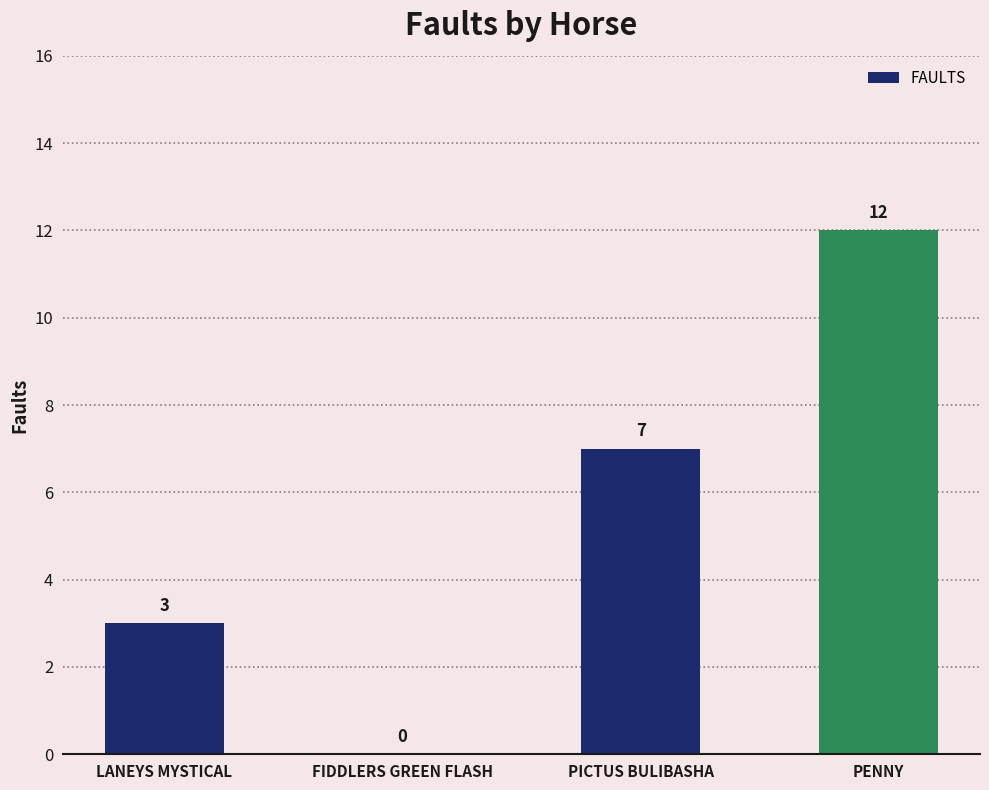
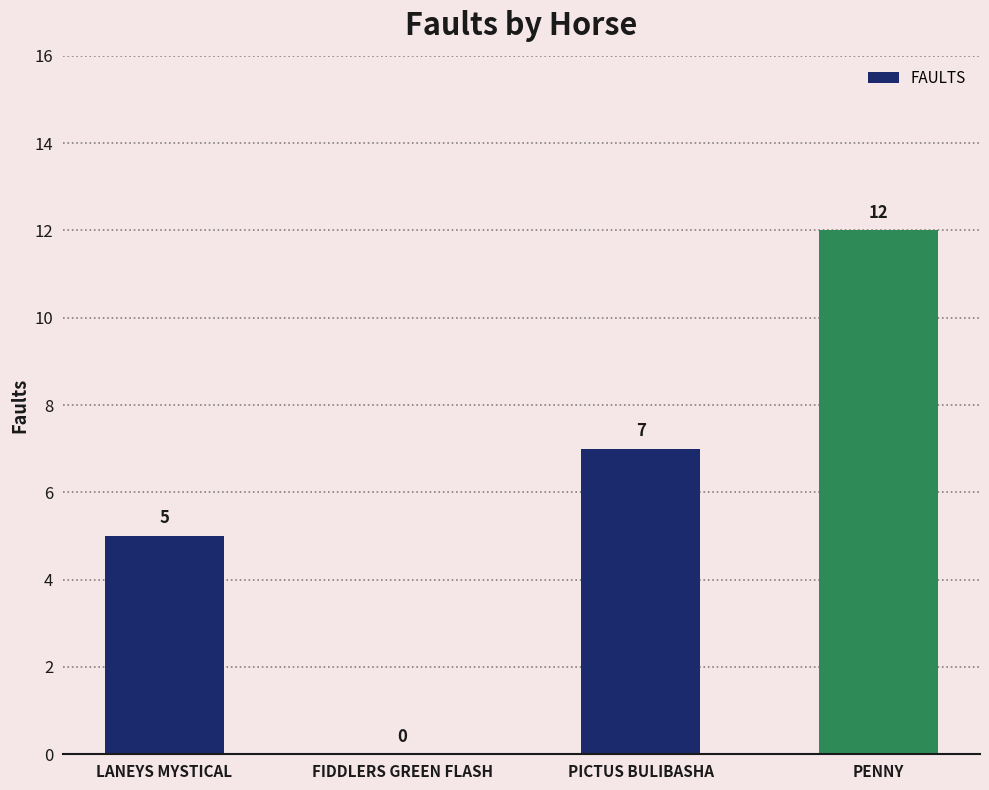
LANEYS MYSTICAL: 3 -> 5
